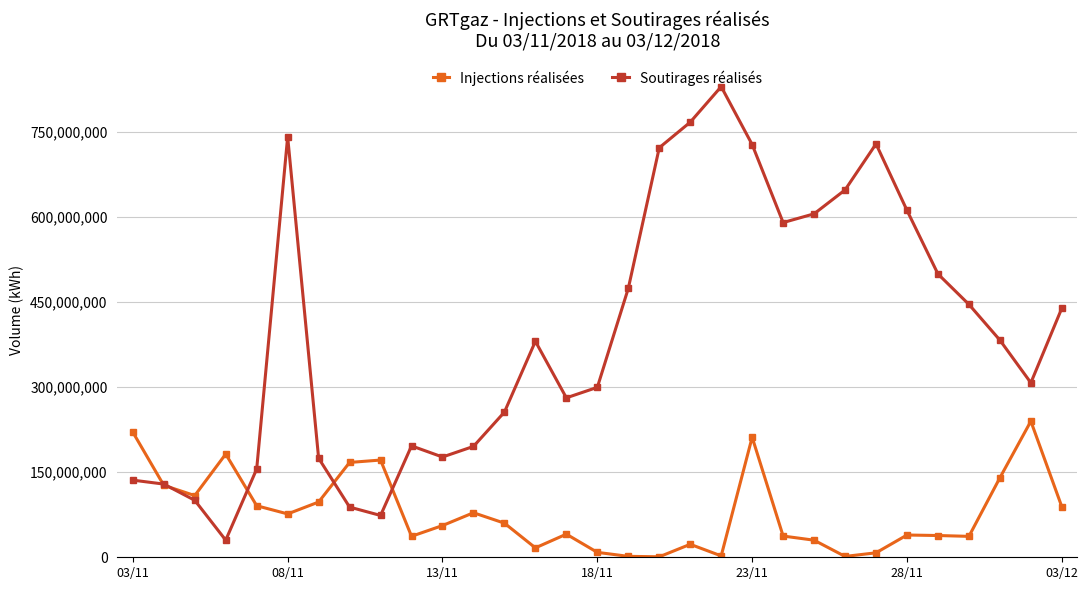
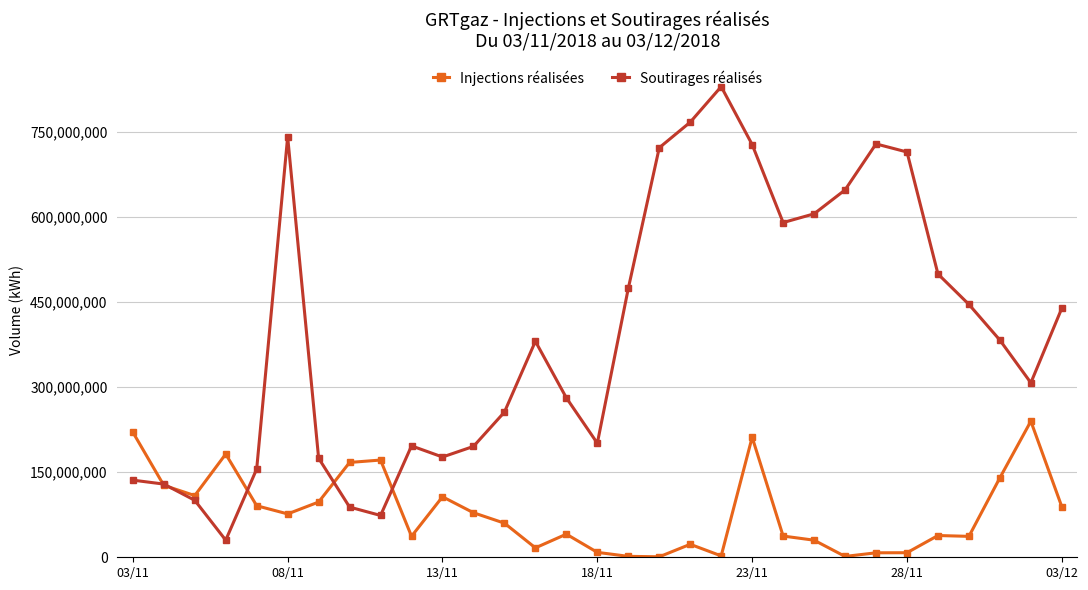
Injections réalisées, 13/11: 60,000,000 -> 110,000,000
Soutirages réalisés, 18/11: 300,000,000 -> 200,000,000
Injections réalisées, 28/11: 40,000,000 -> 10,000,000
Soutirages réalisés, 28/11: 610,000,000 -> 720,000,000
